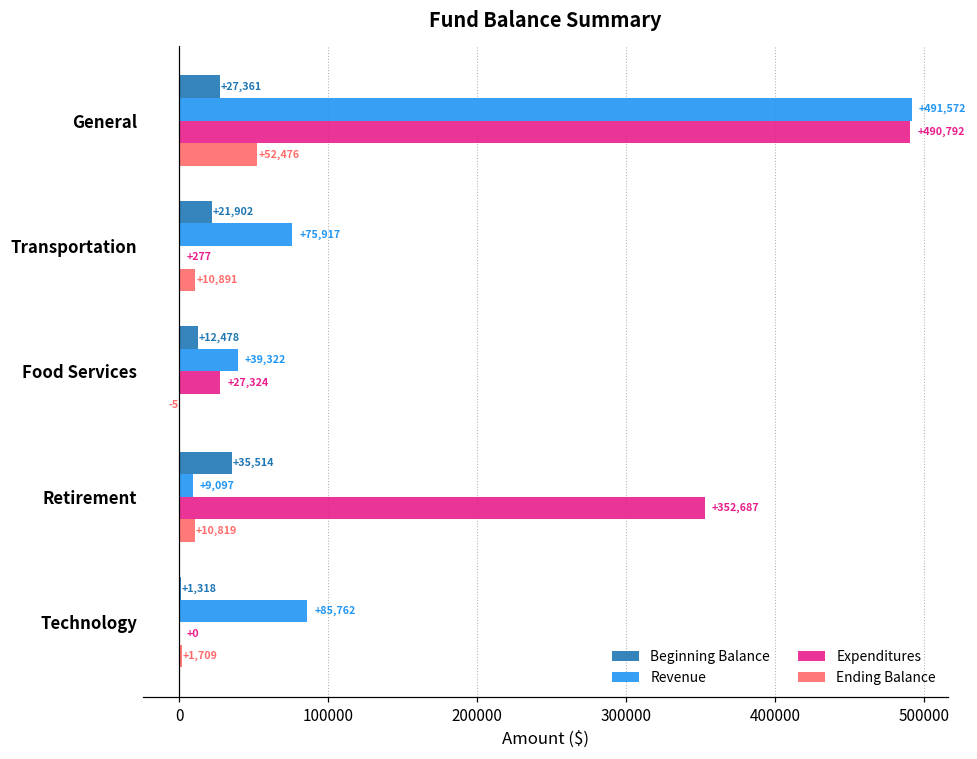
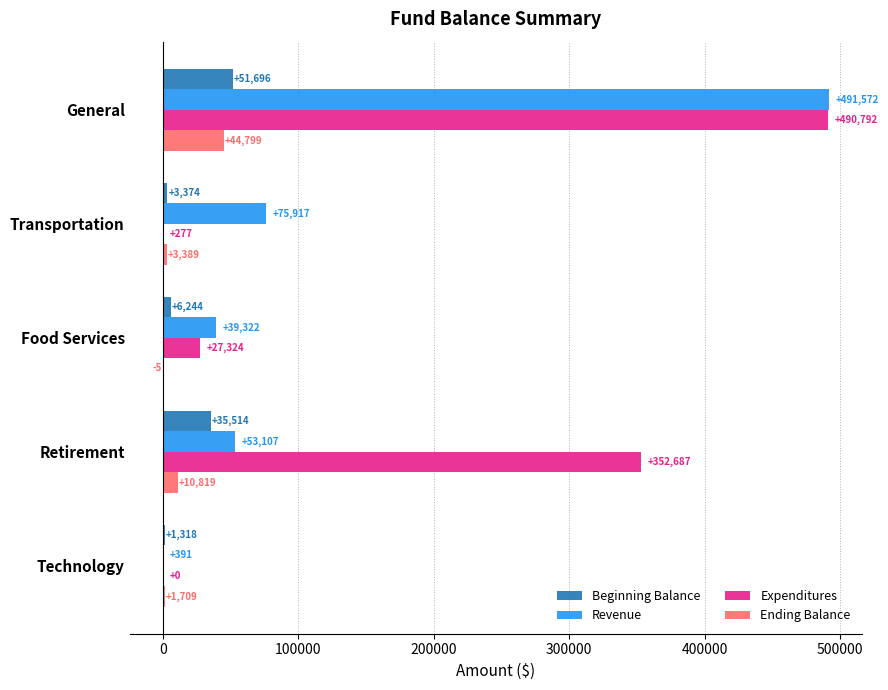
Beginning Balance, General: +27,361 -> +51,696
Ending Balance, General: +52,476 -> +44,799
Beginning Balance, Transportation: +21,902 -> +3,374
Ending Balance, Transportation: +10,891 -> +3,389
Beginning Balance, Food Services: +12,478 -> +6,244
Revenue, Retirement: +9,097 -> +53,107
Revenue, Technology: +85,762 -> +391
